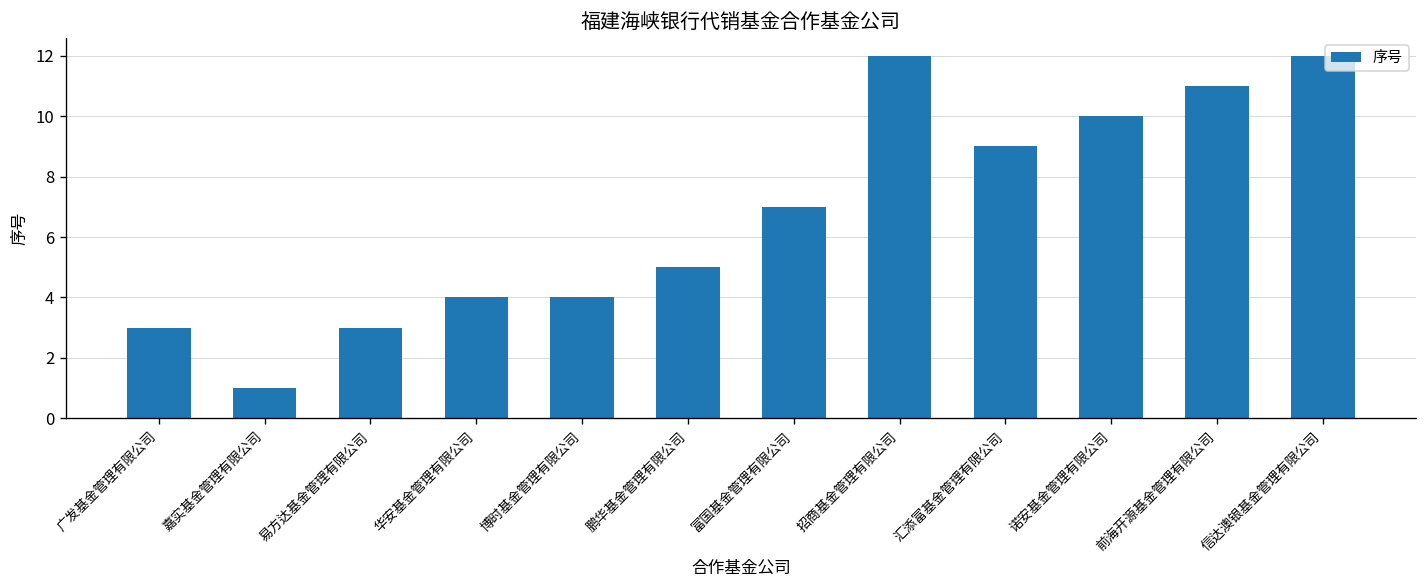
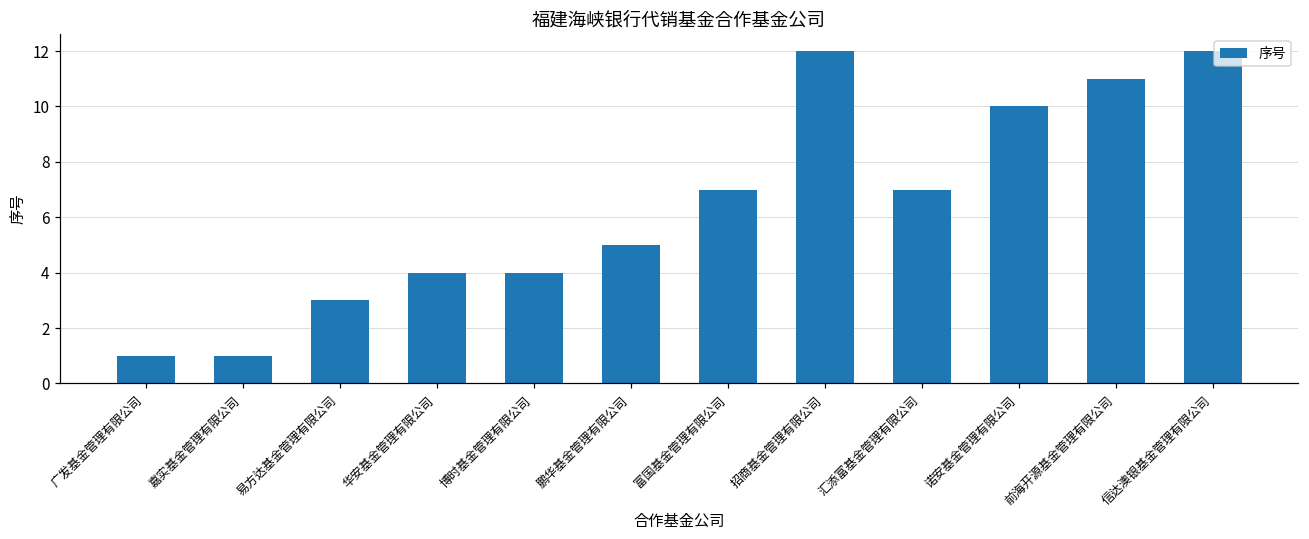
广发基金管理有限公司: 3 -> 1
汇添富基金管理有限公司: 9 -> 7
